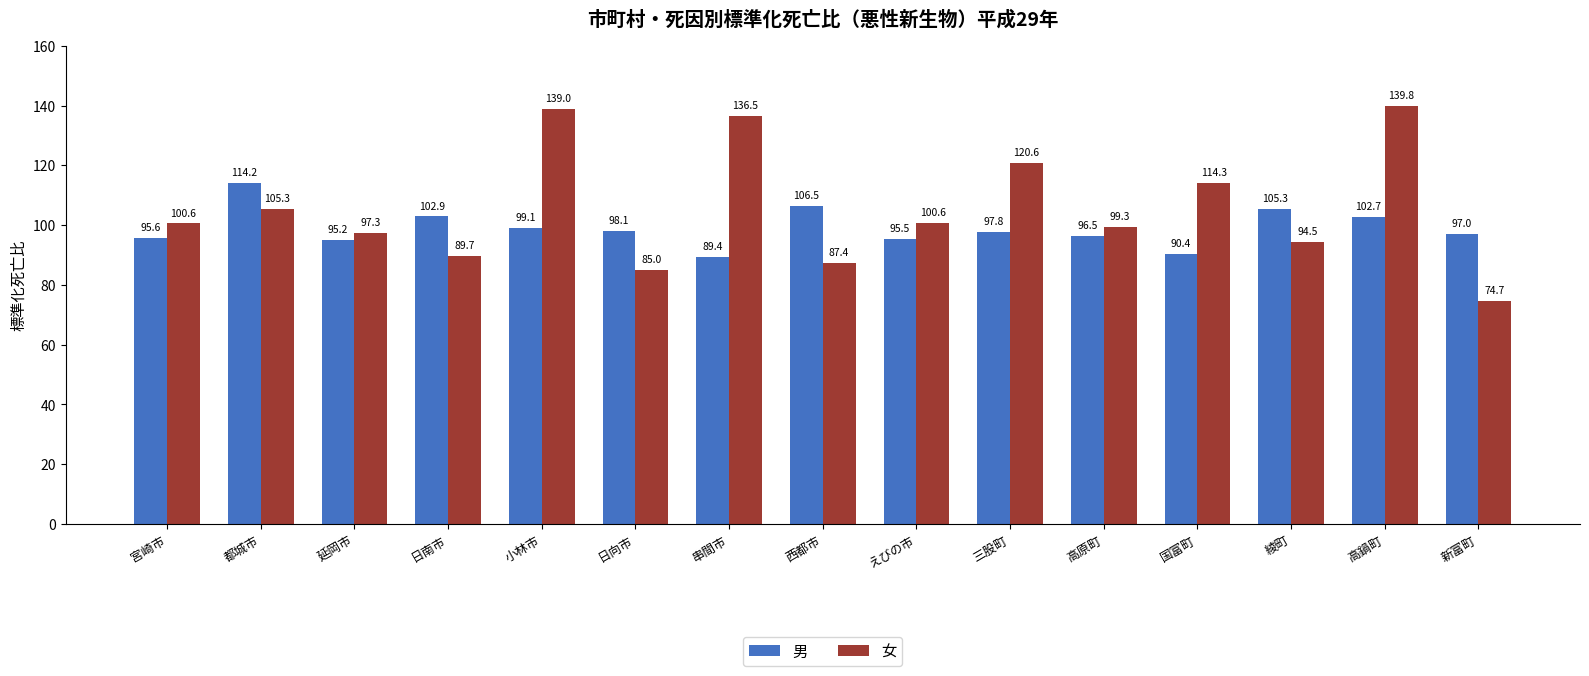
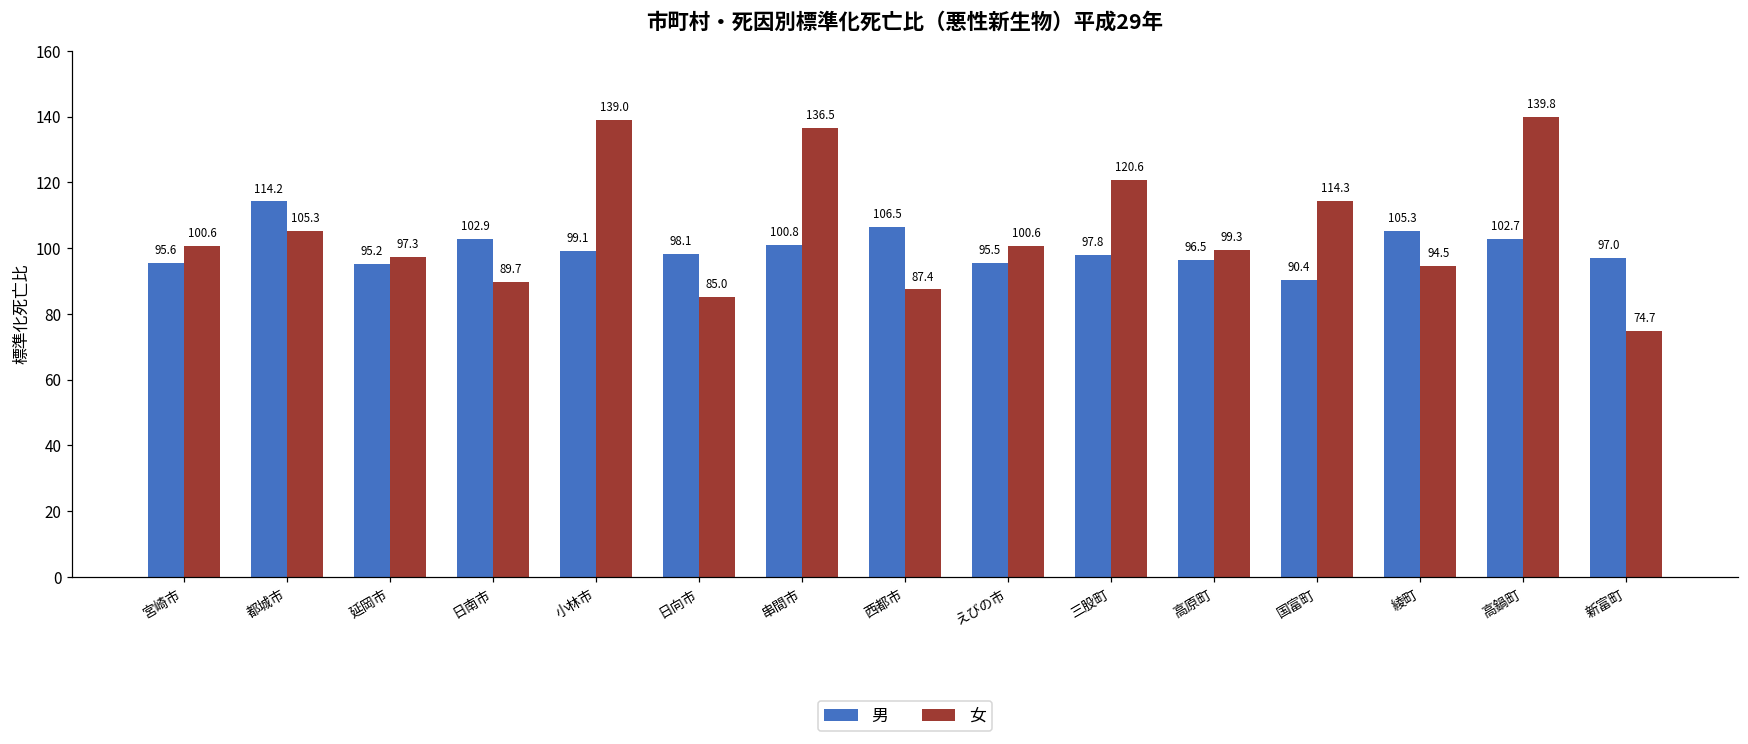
男, 串間市: 89.4 -> 100.8
